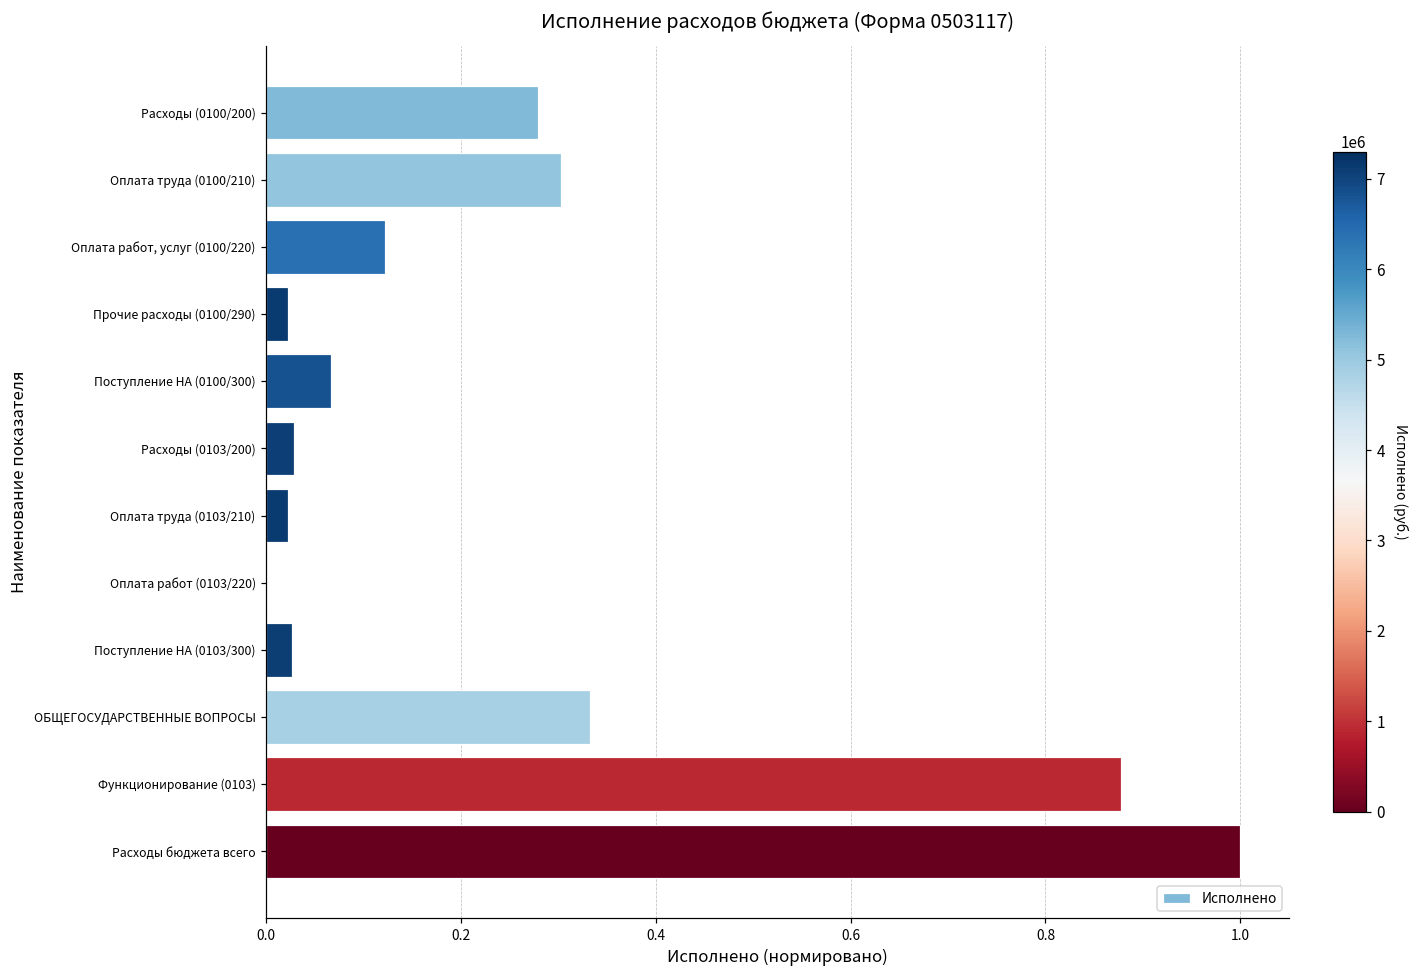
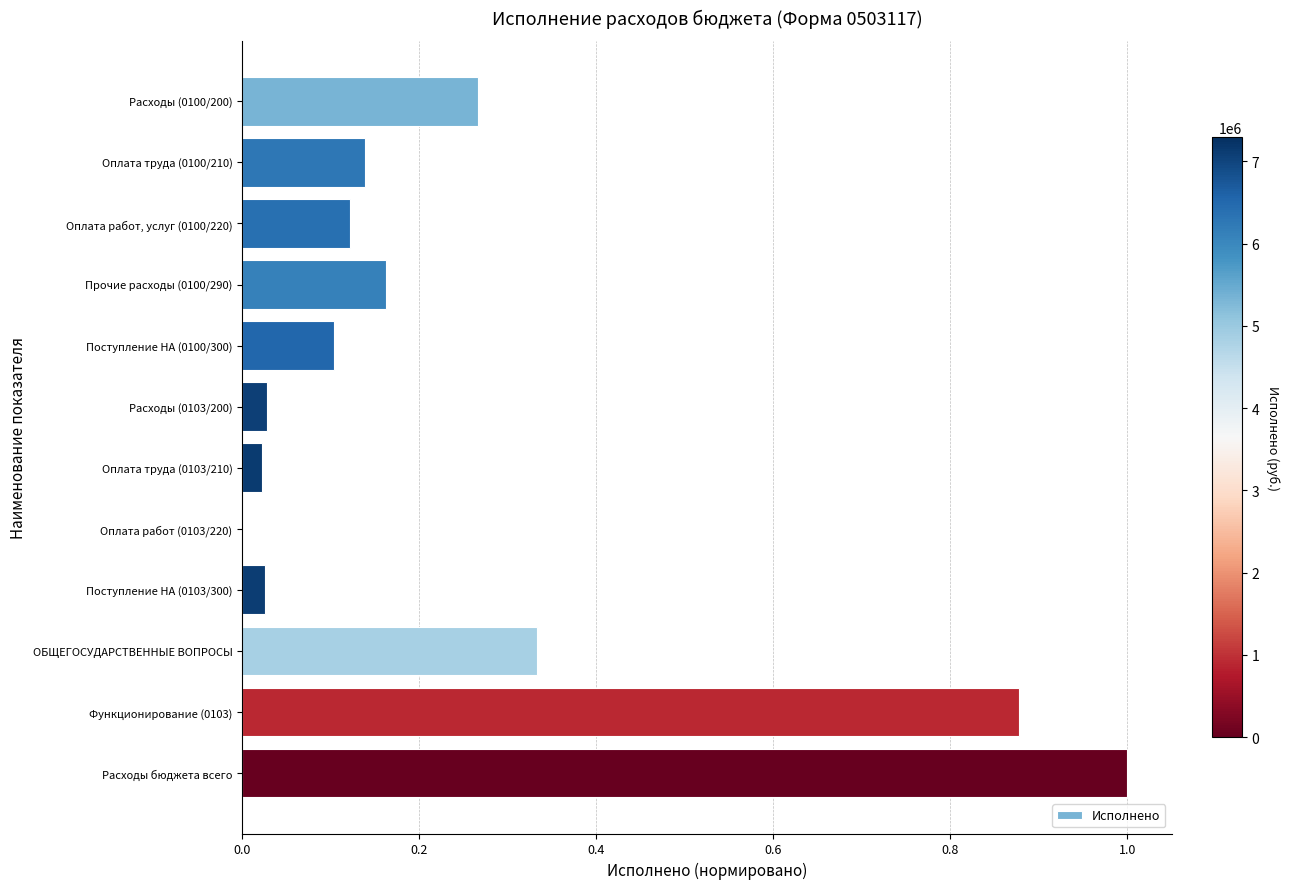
Расходы (0100/200): 0.28 -> 0.27
Оплата труда (0100/210): 0.30 -> 0.14
Прочие расходы (0100/290): 0.02 -> 0.16
Поступление НА (0100/300): 0.07 -> 0.10
